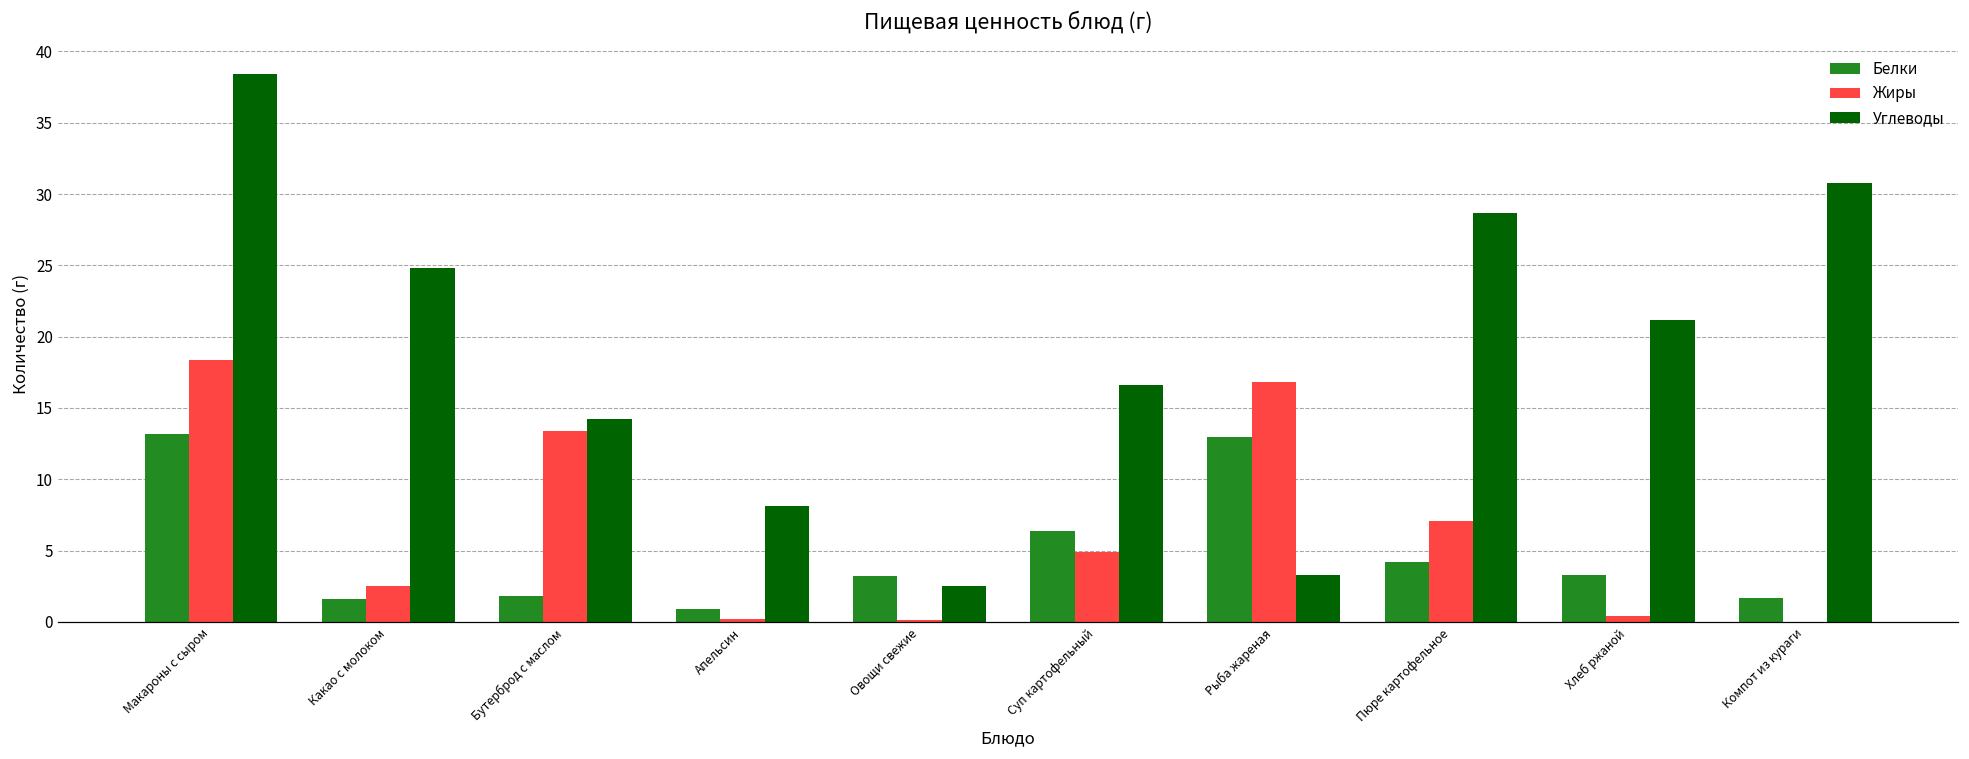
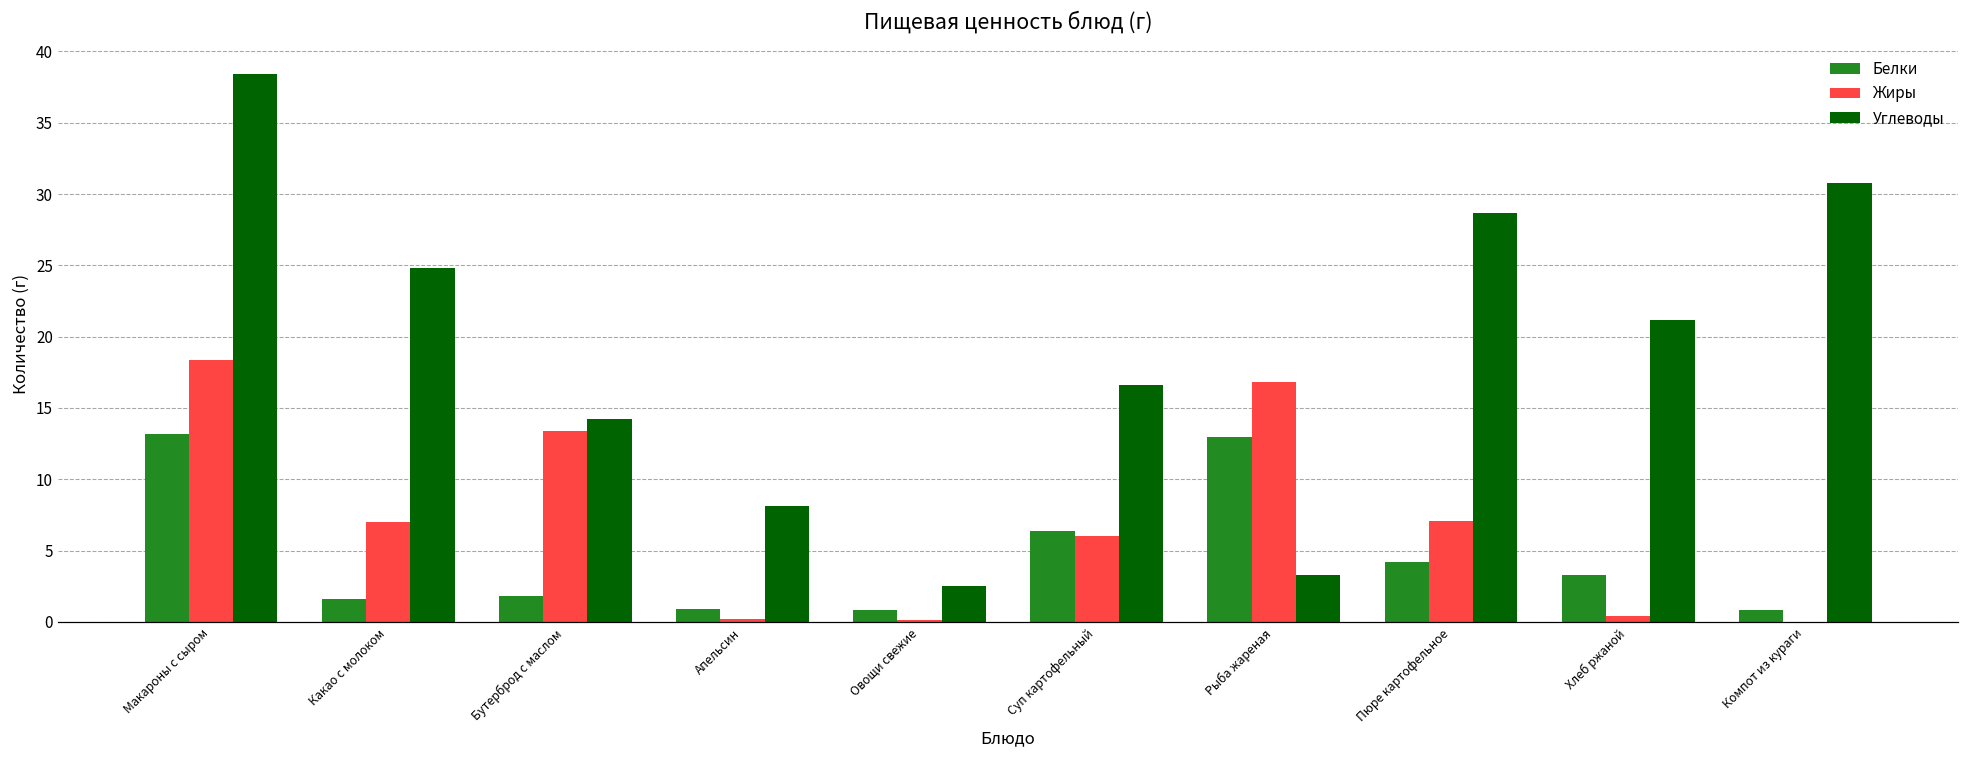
Жиры, Какао с молоком: 2.5 -> 7.0
Белки, Овощи свежие: 3.2 -> 0.8
Жиры, Суп картофельный: 4.9 -> 6.0
Белки, Компот из кураги: 1.7 -> 0.8
